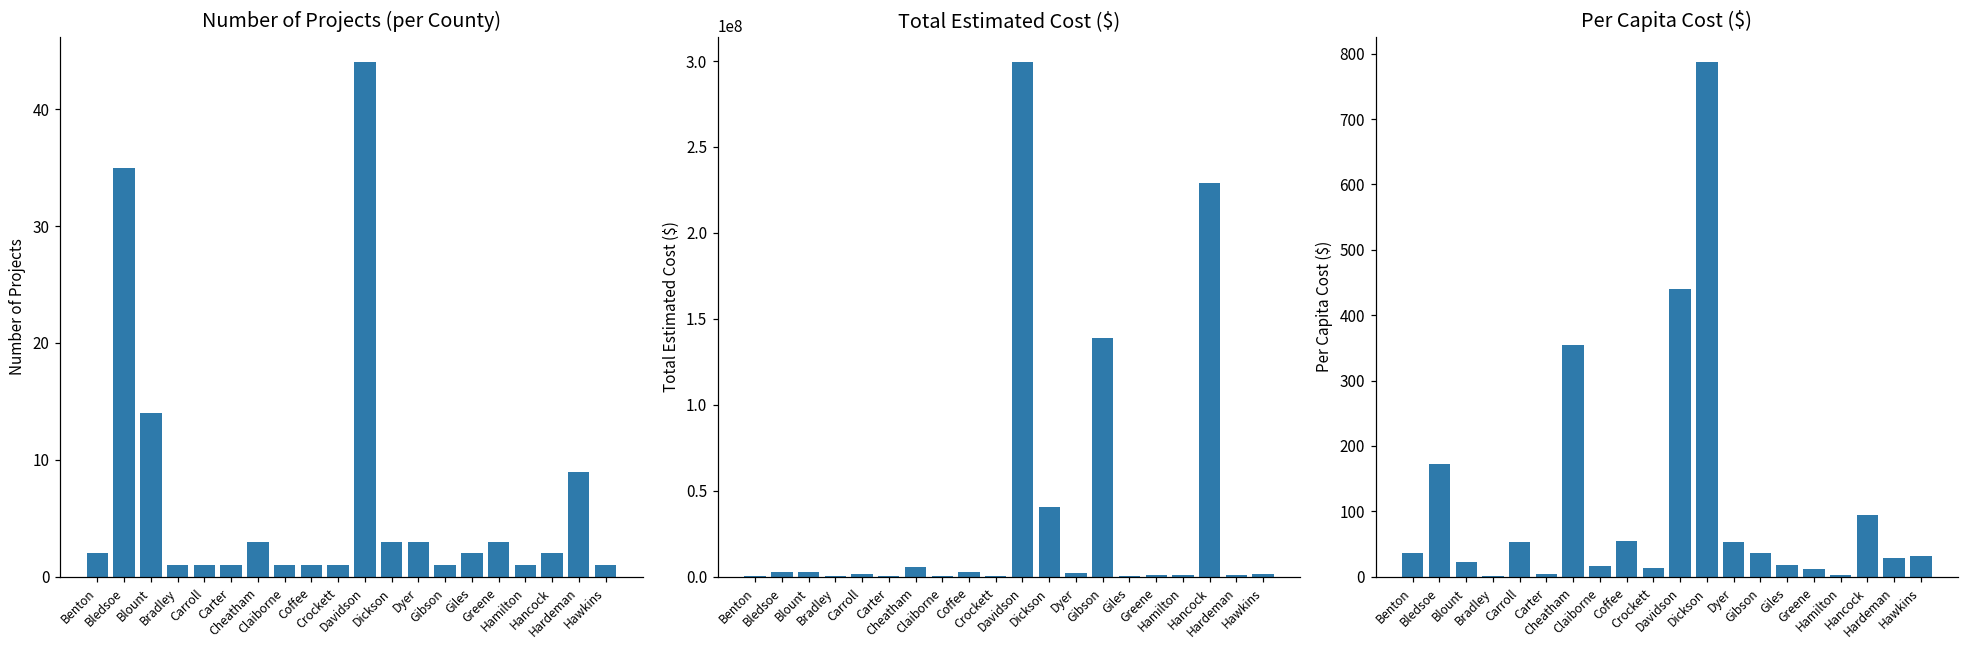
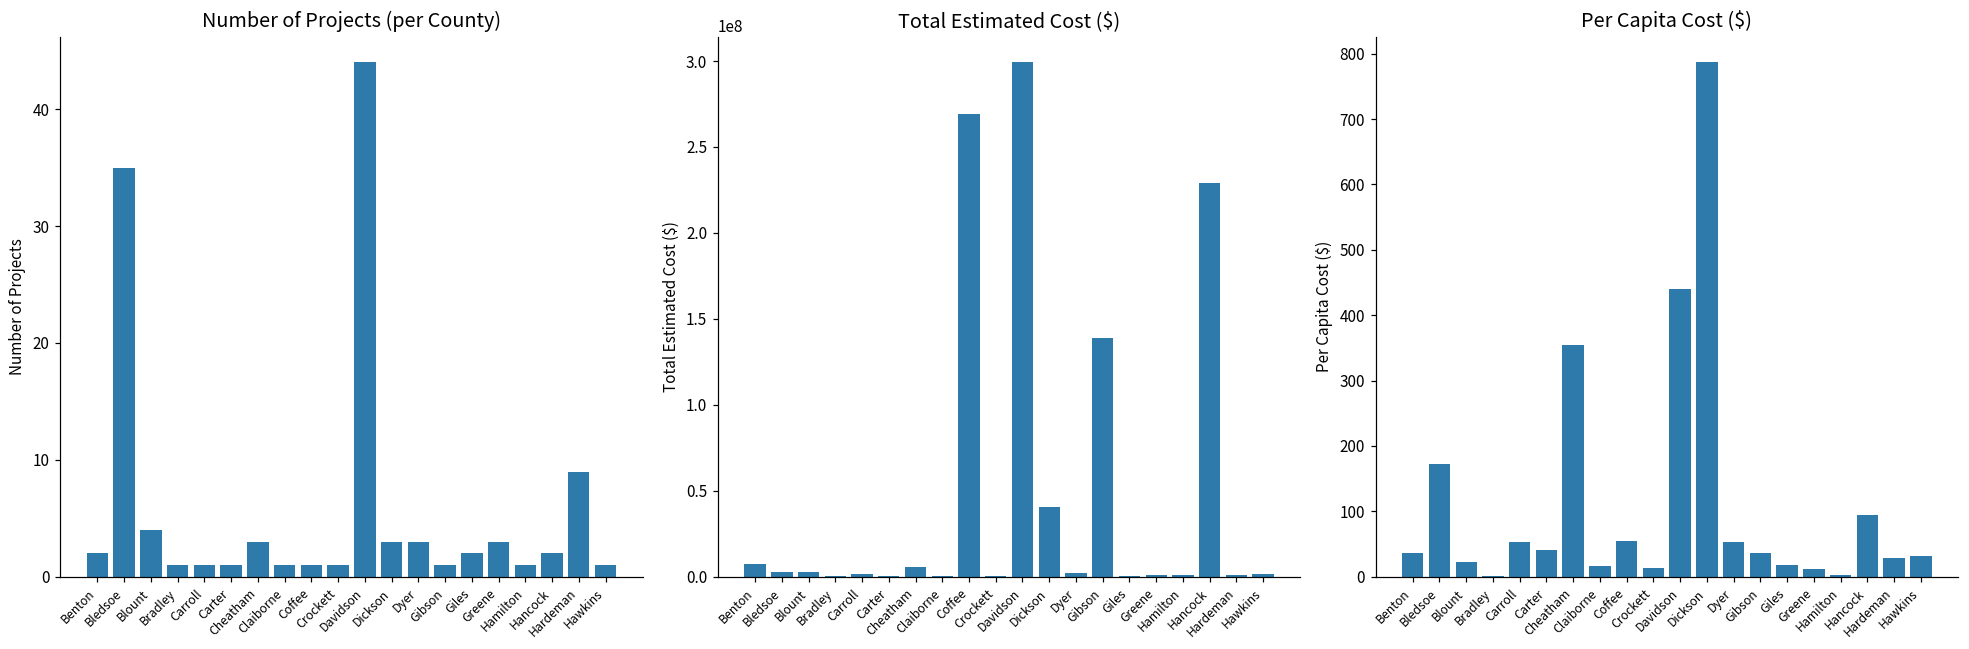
Number of Projects (per County), Blount: 14 -> 4
Total Estimated Cost ($), Benton: 1000000 -> 7000000
Total Estimated Cost ($), Coffee: 3000000 -> 269000000
Per Capita Cost ($), Carter: 0 -> 40
